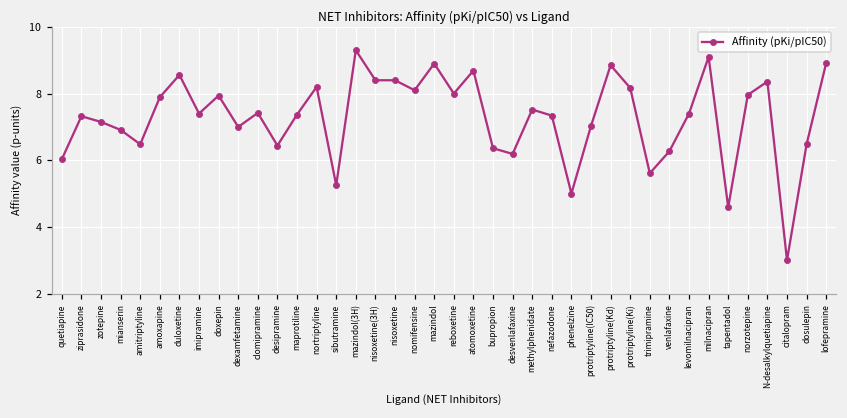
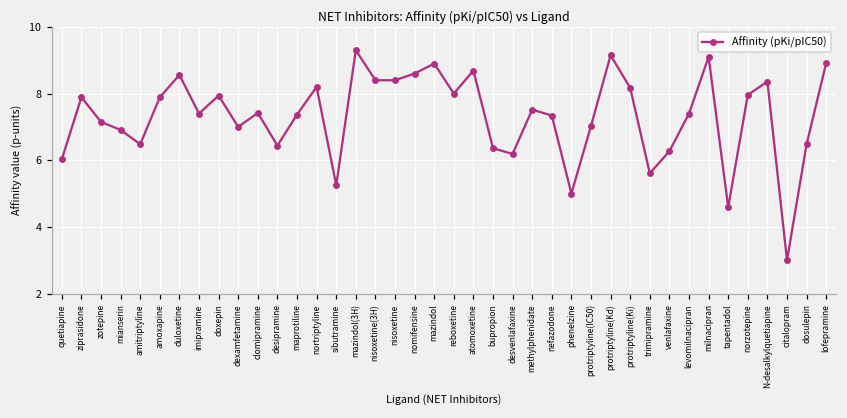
ziprasidone: 7.3 -> 7.9
nomifensine: 8.1 -> 8.6
protriptyline(Kd): 8.9 -> 9.2
